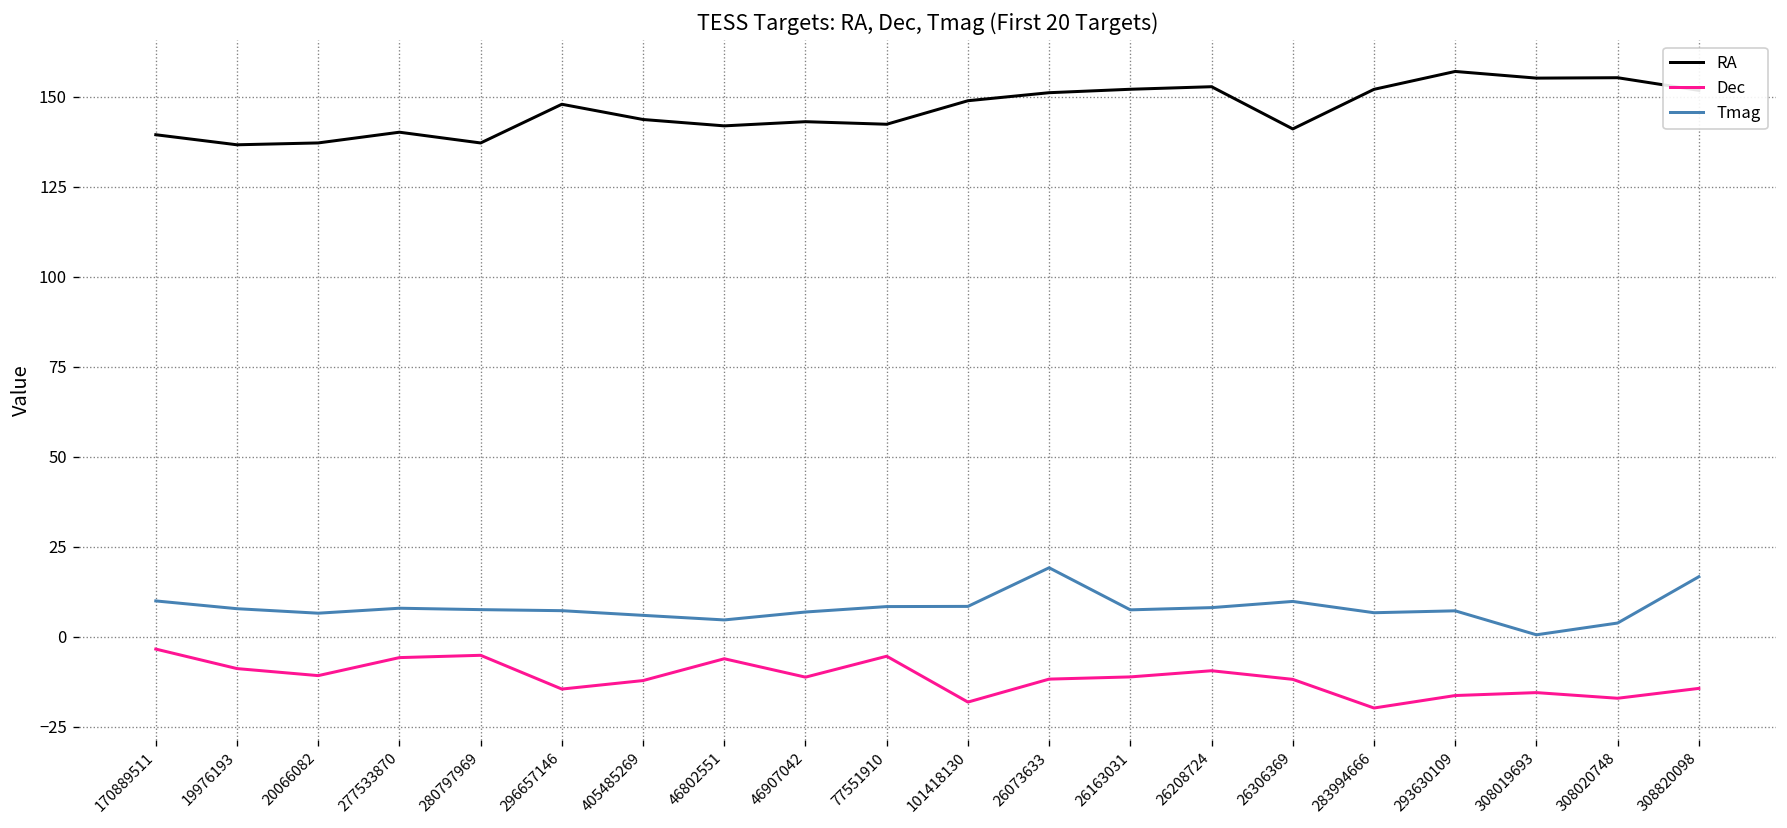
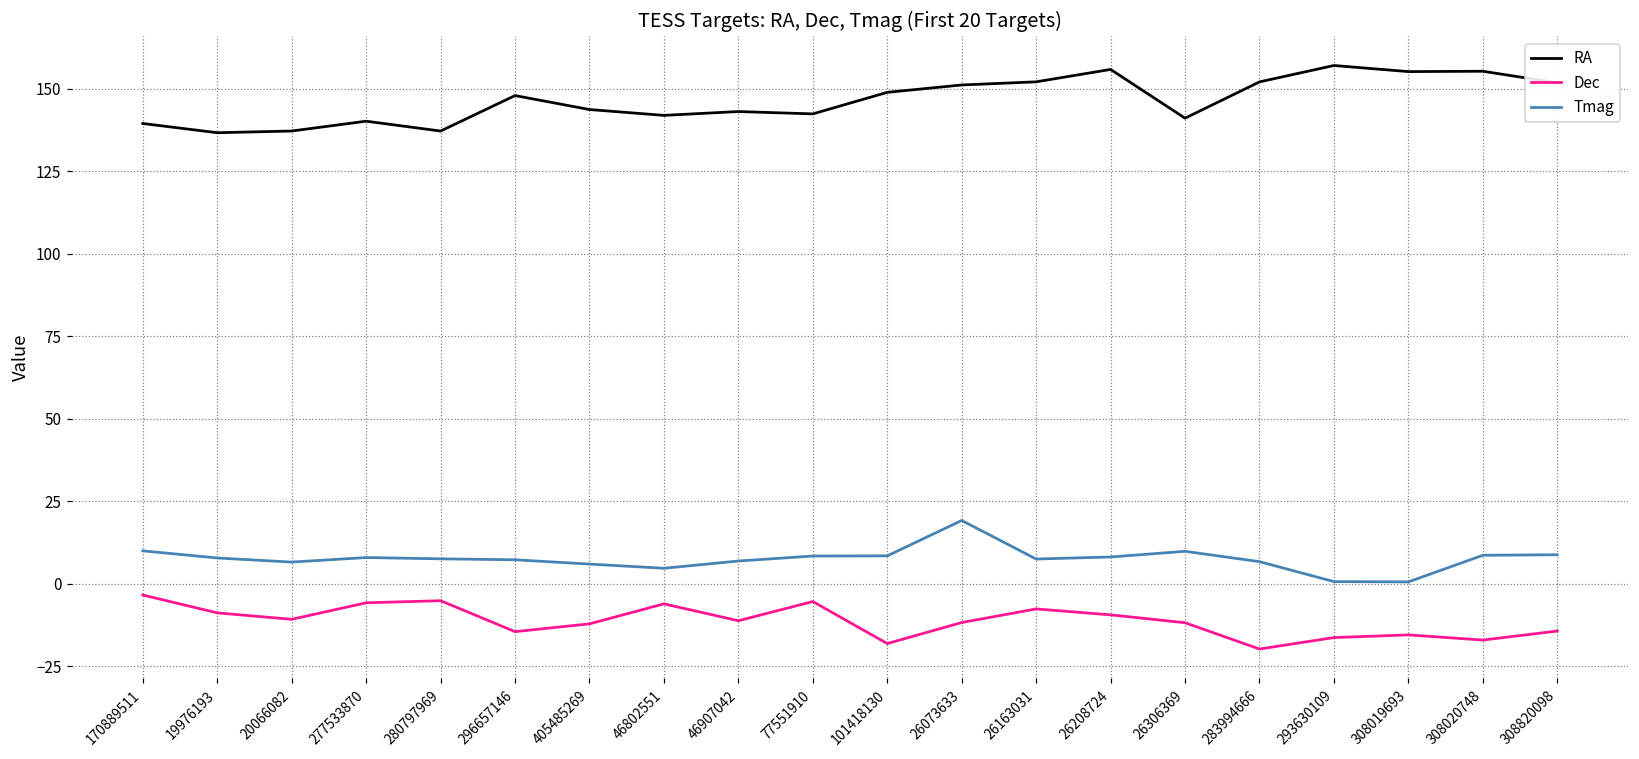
Dec, 26163031: -11 -> -8
RA, 26208724: 153 -> 156
Tmag, 293630109: 7 -> 1
Tmag, 308020748: 4 -> 9
Tmag, 308820098: 17 -> 9
